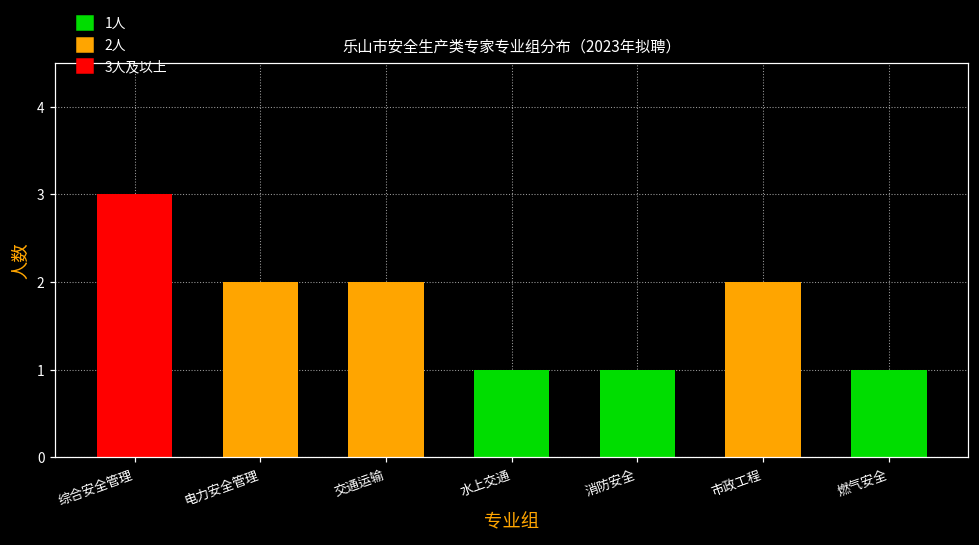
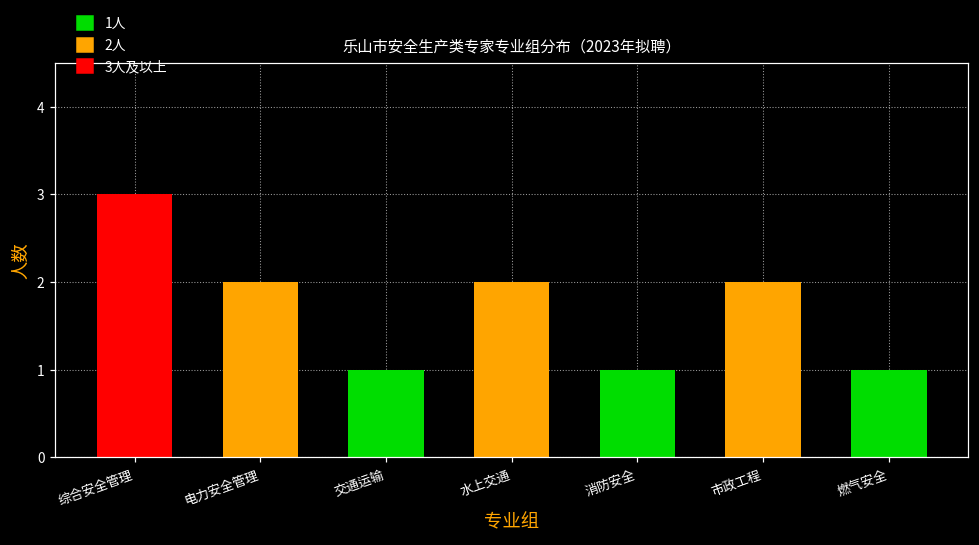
交通运输: 2 -> 1
水上交通: 1 -> 2
